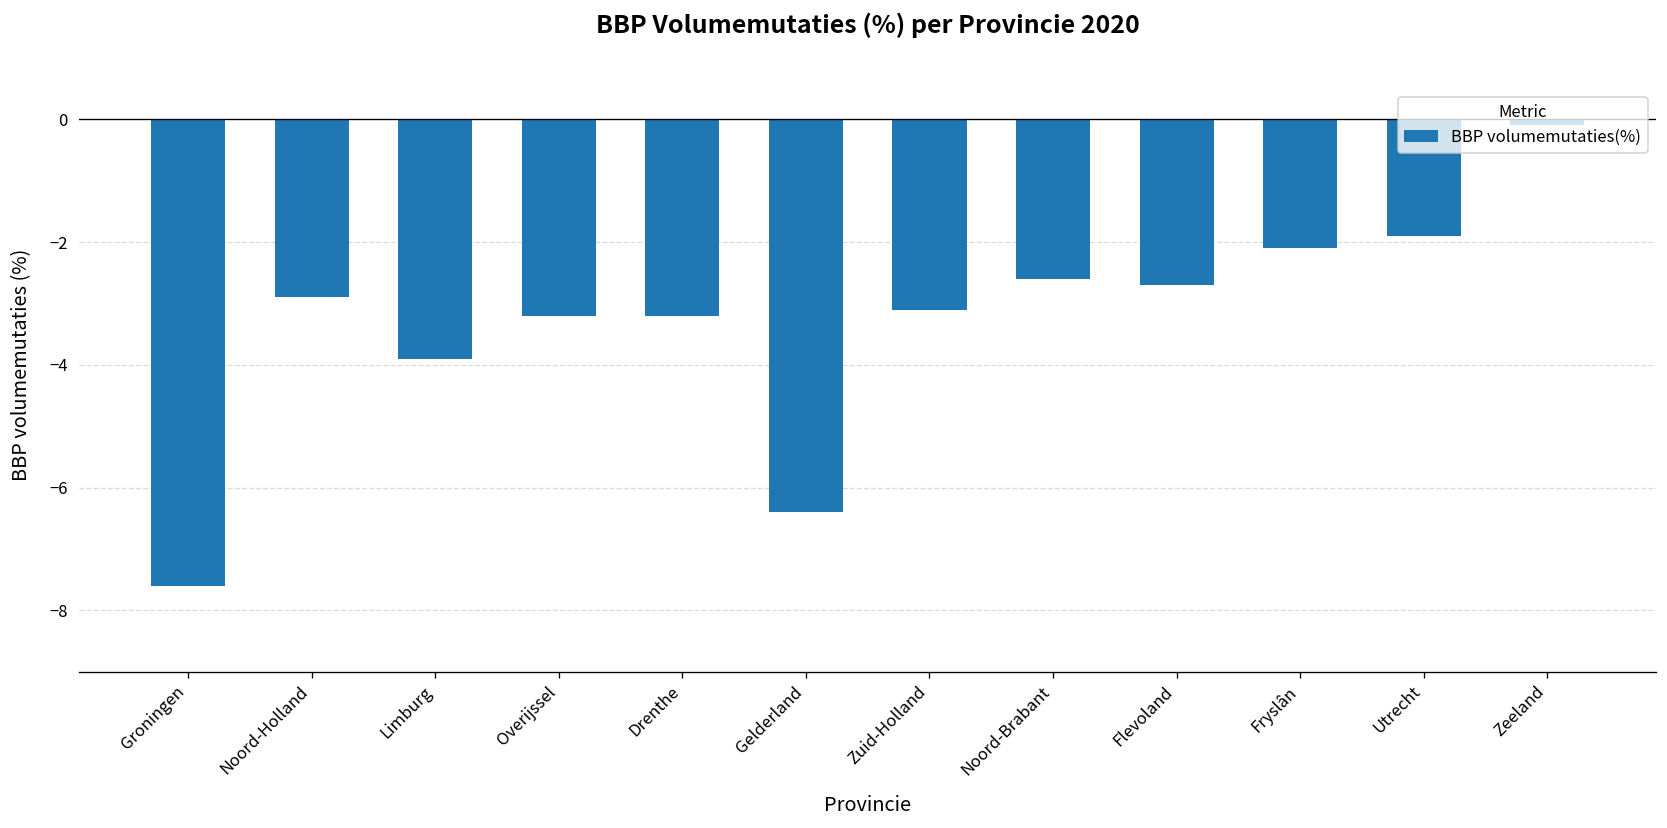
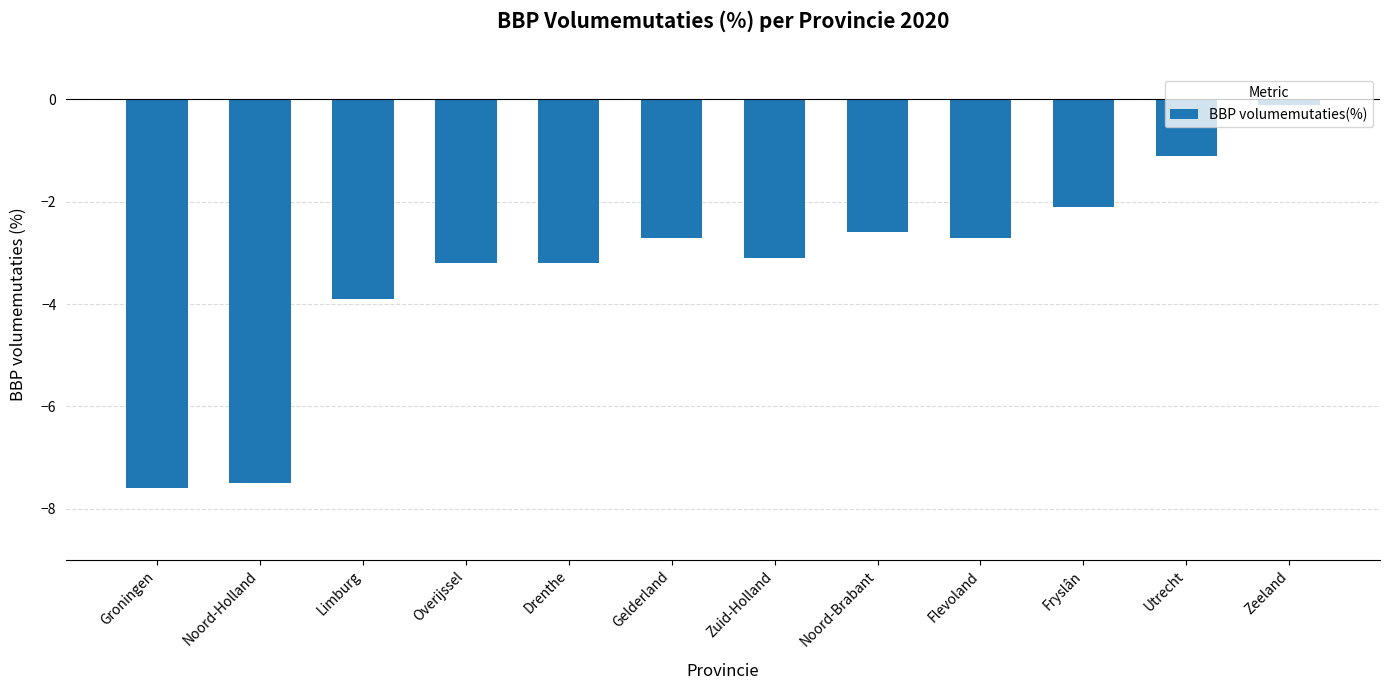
Noord-Holland: -2.9 -> -7.5
Gelderland: -6.4 -> -2.7
Utrecht: -1.9 -> -1.1
